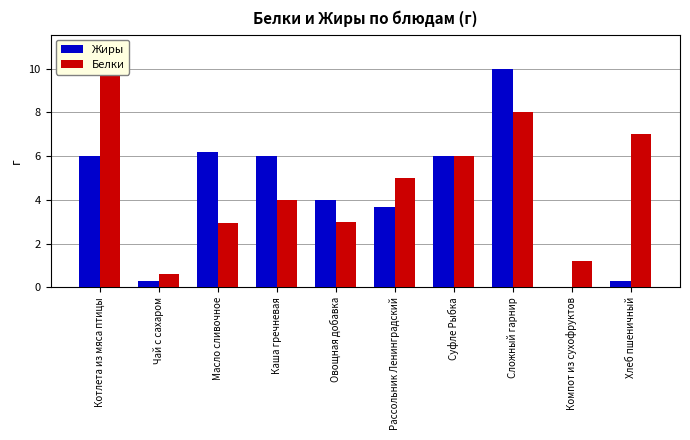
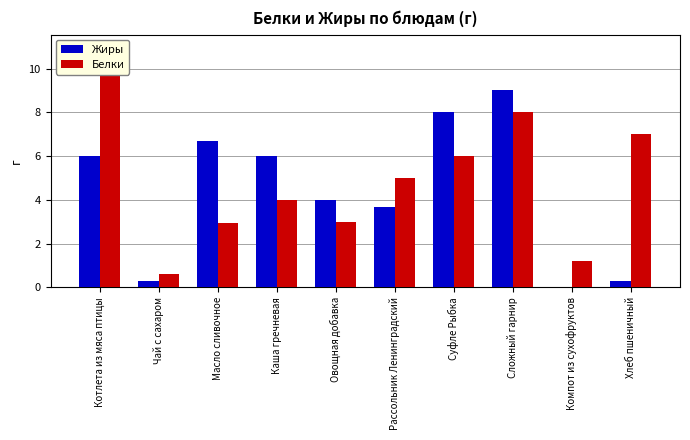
Жиры, Масло сливочное: 6.2 -> 6.7
Жиры, Суфле Рыбка: 6 -> 8
Жиры, Сложный гарнир: 10 -> 9
